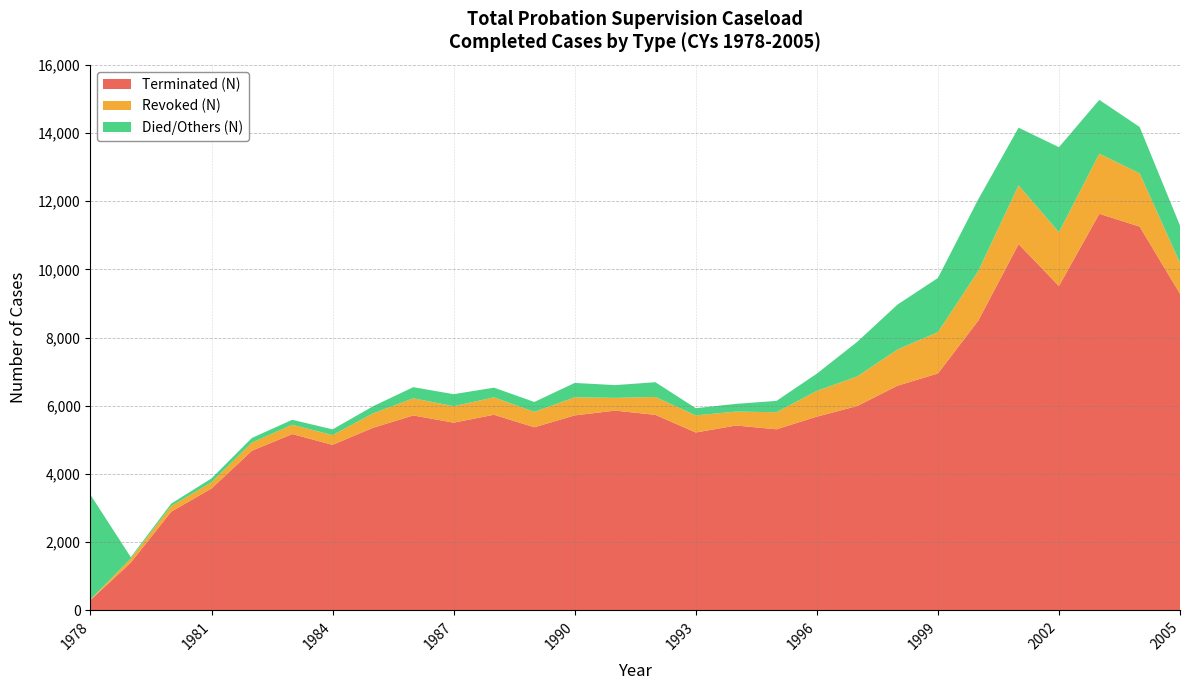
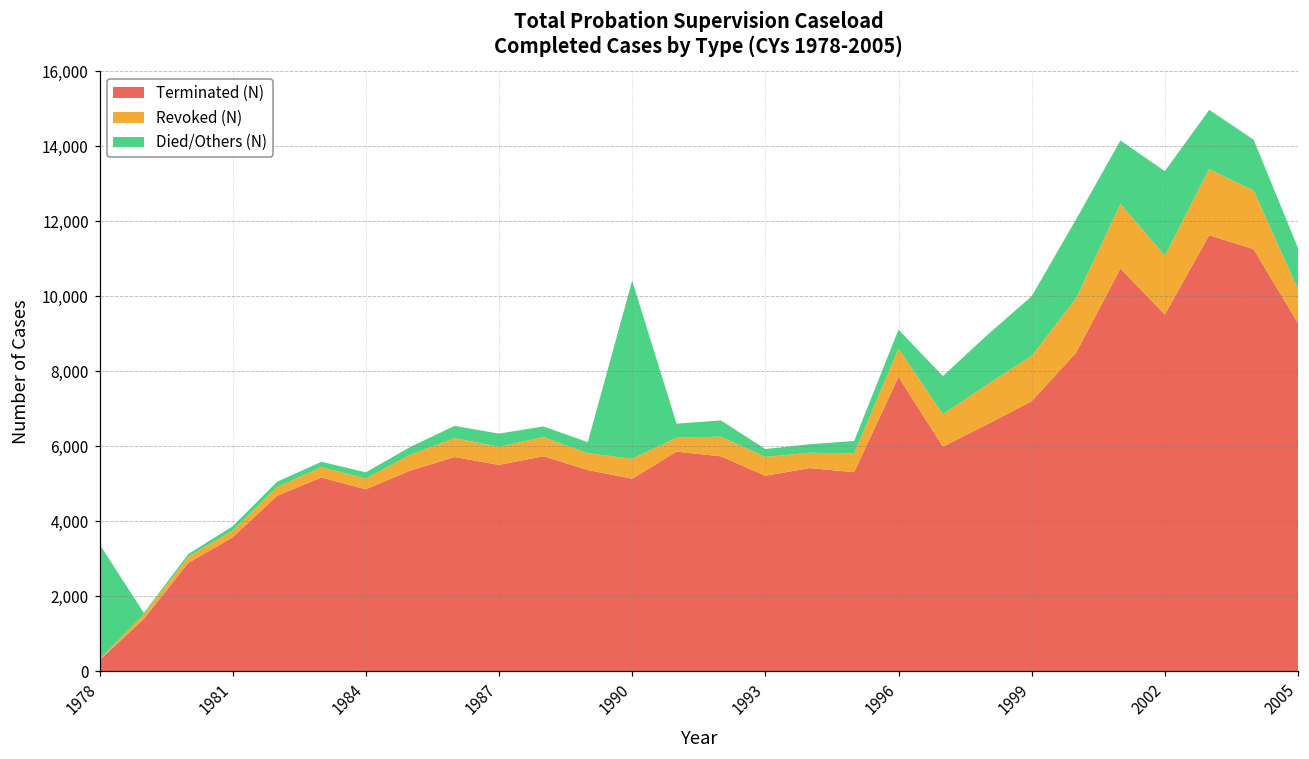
Terminated (N), 1990: 5,700 -> 5,100
Died/Others (N), 1990: 400 -> 4,800
Terminated (N), 1996: 5,700 -> 7,900
Terminated (N), 1999: 6,900 -> 7,200
Died/Others (N), 2002: 2,500 -> 2,200
